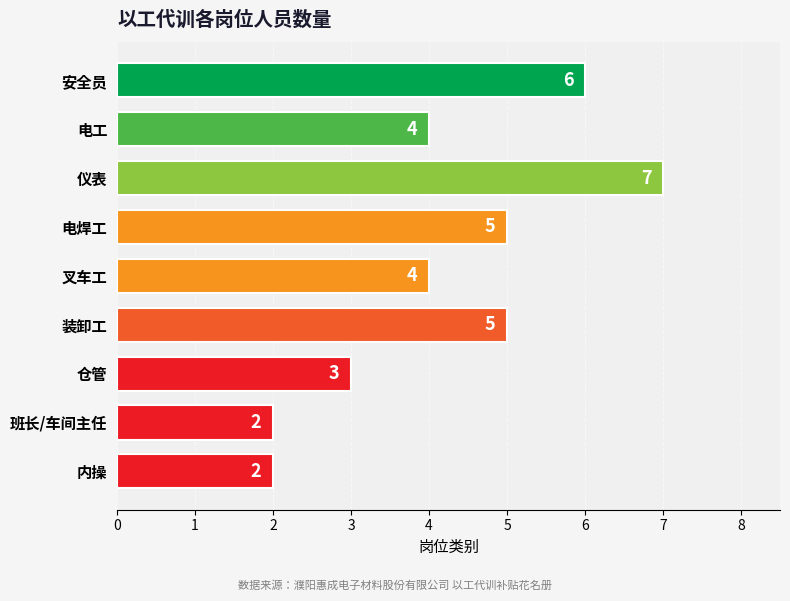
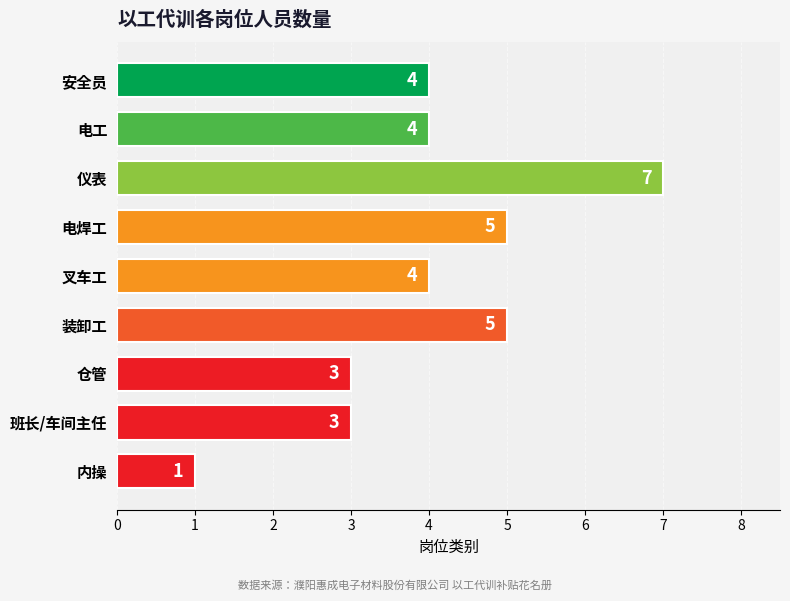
安全员: 6 -> 4
班长/车间主任: 2 -> 3
内操: 2 -> 1
